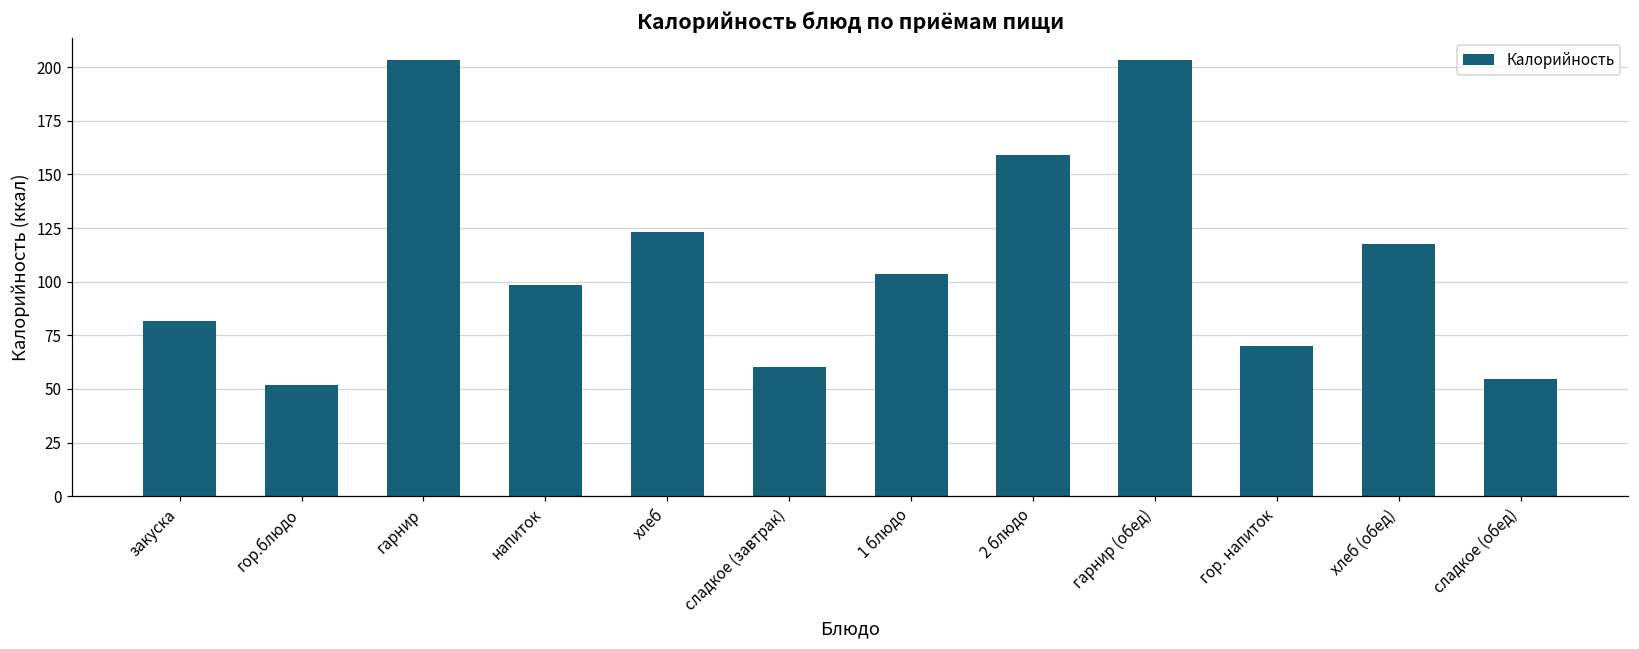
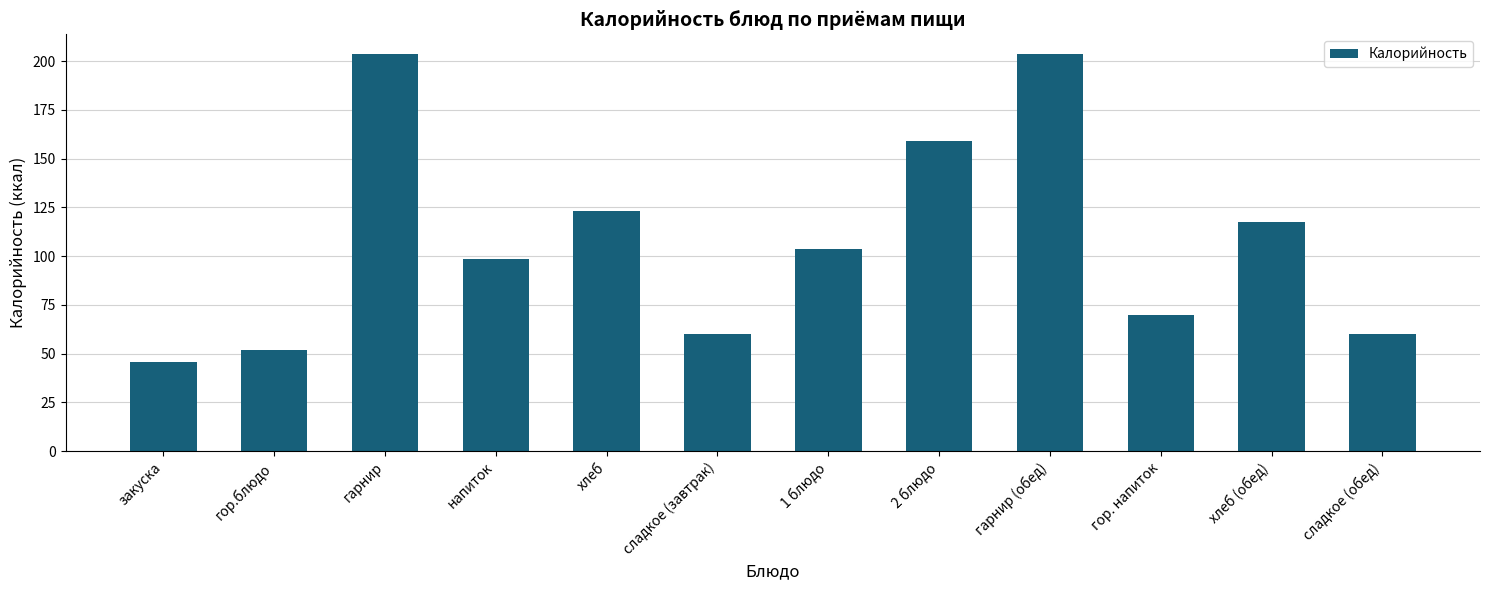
закуска: 82 -> 46
сладкое (обед): 54 -> 60
